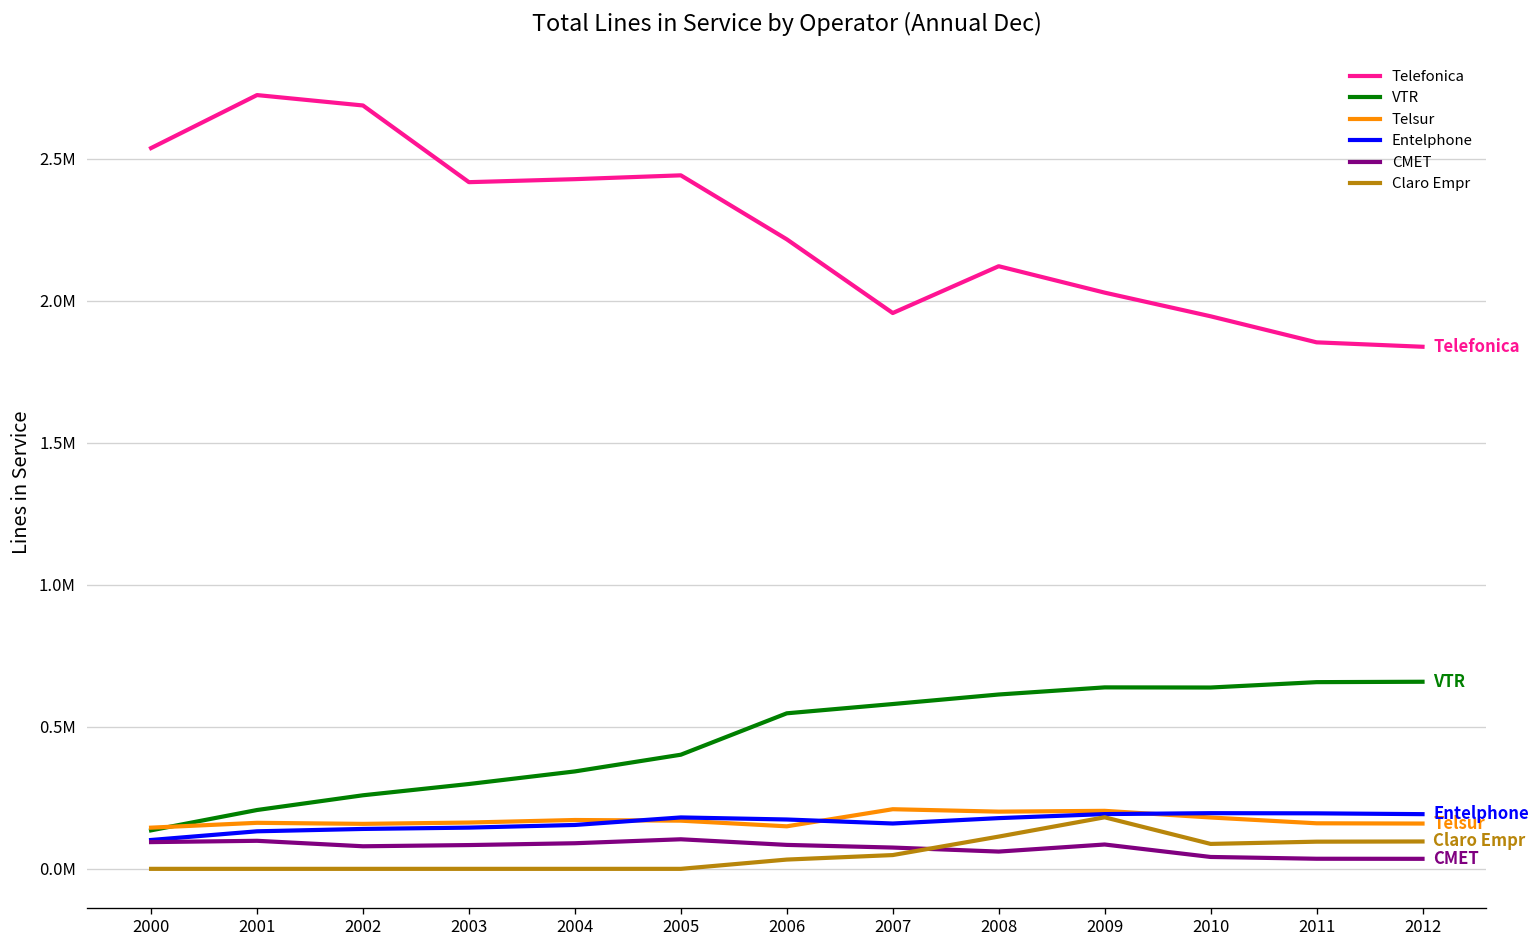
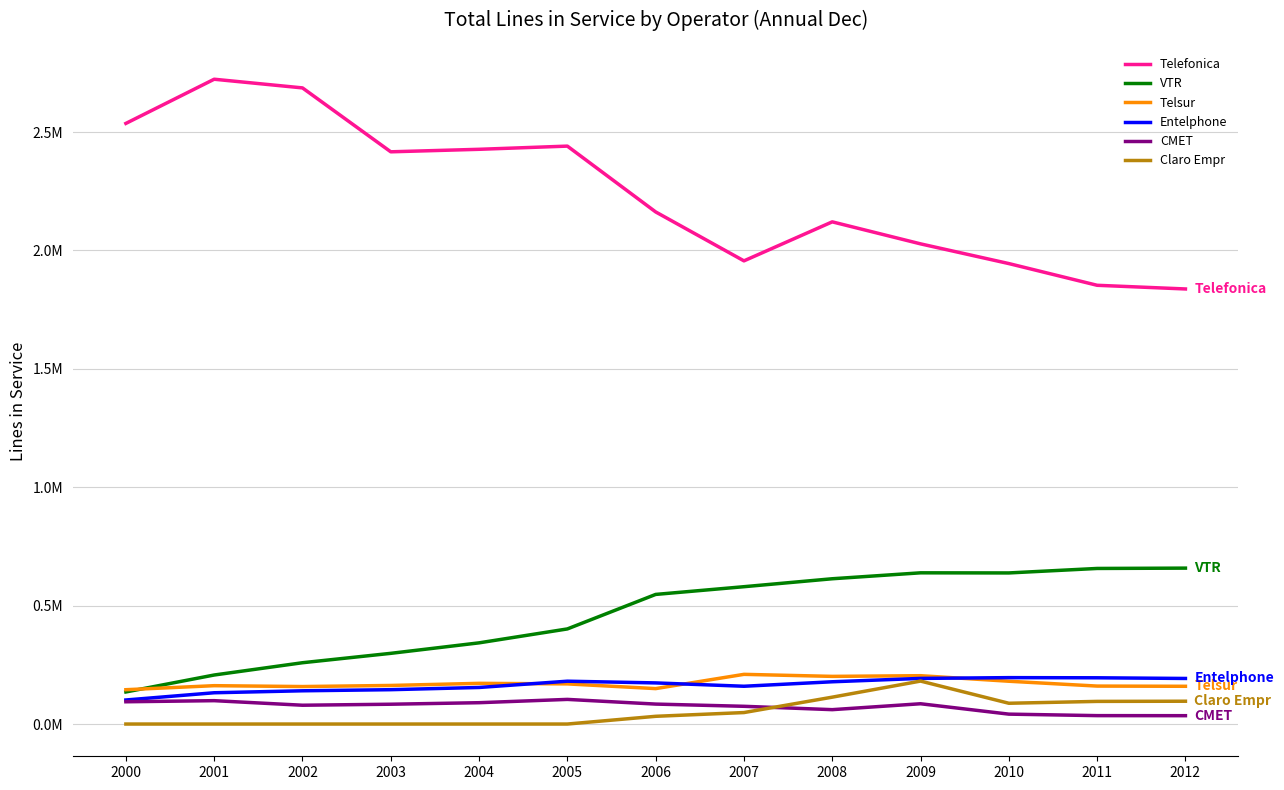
Telefonica, 2006: 2220000 -> 2160000
